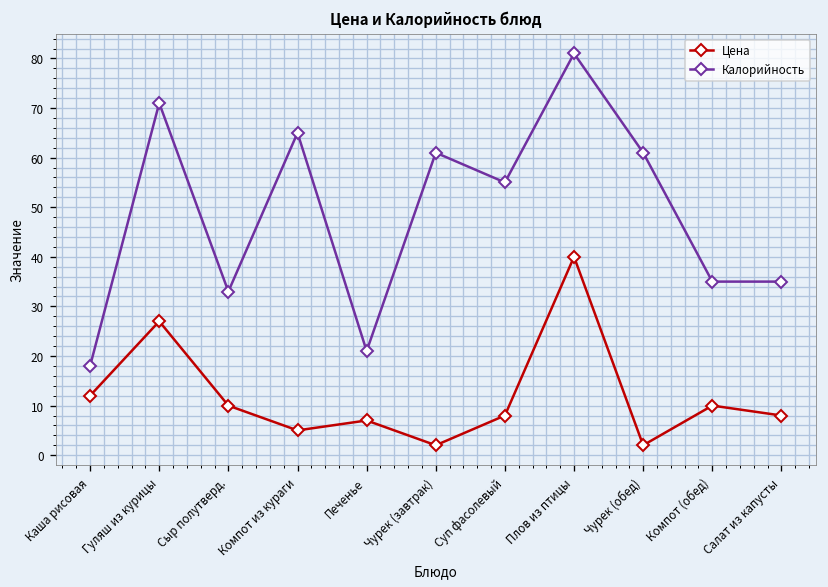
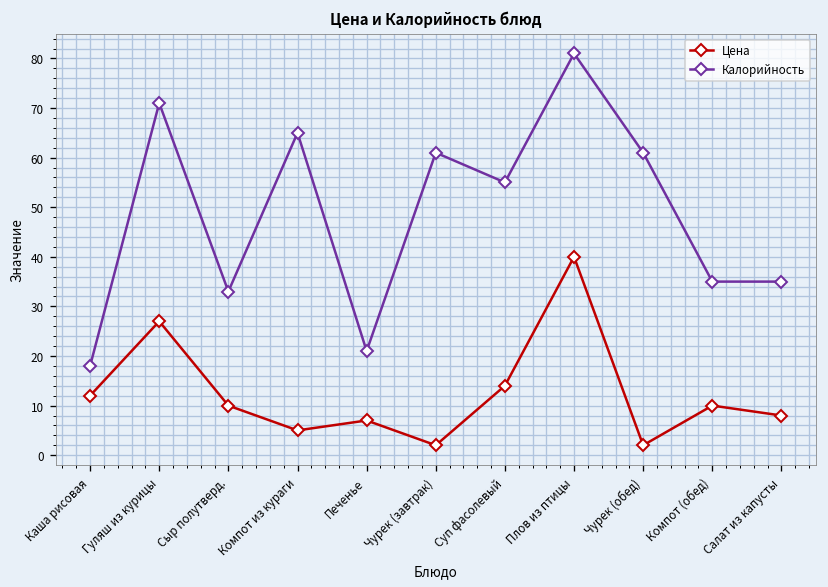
Цена, Суп фасолевый: 8 -> 14
